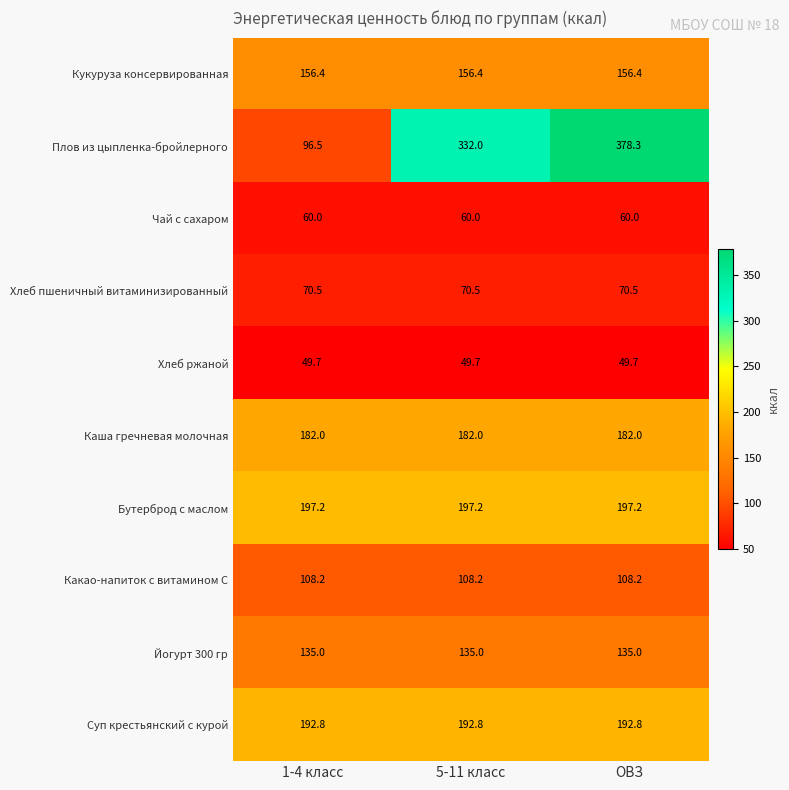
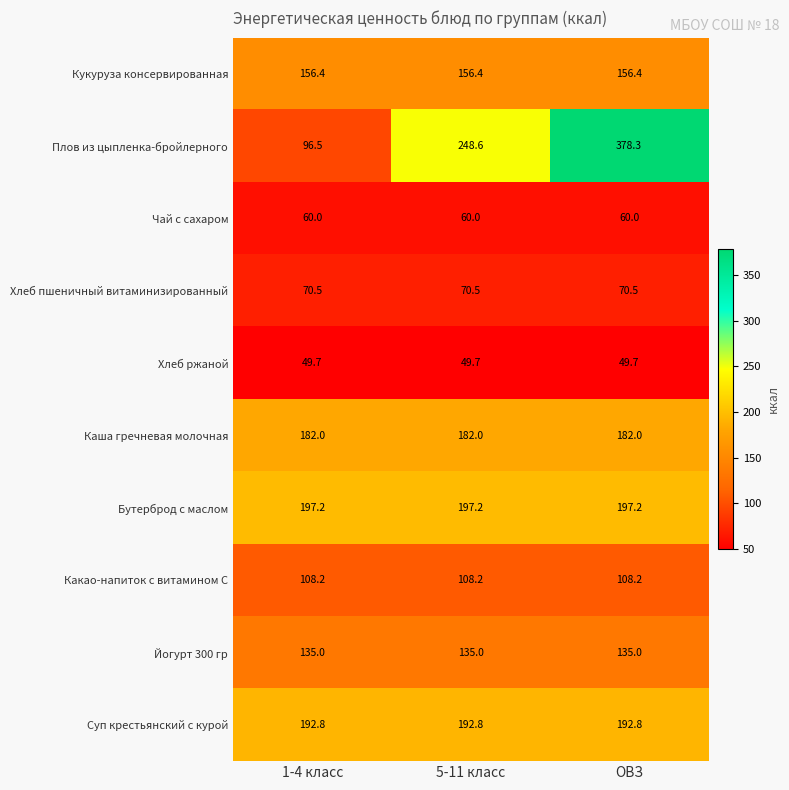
Плов из цыпленка-бройлерного, 5-11 класс: 332.0 -> 248.6
